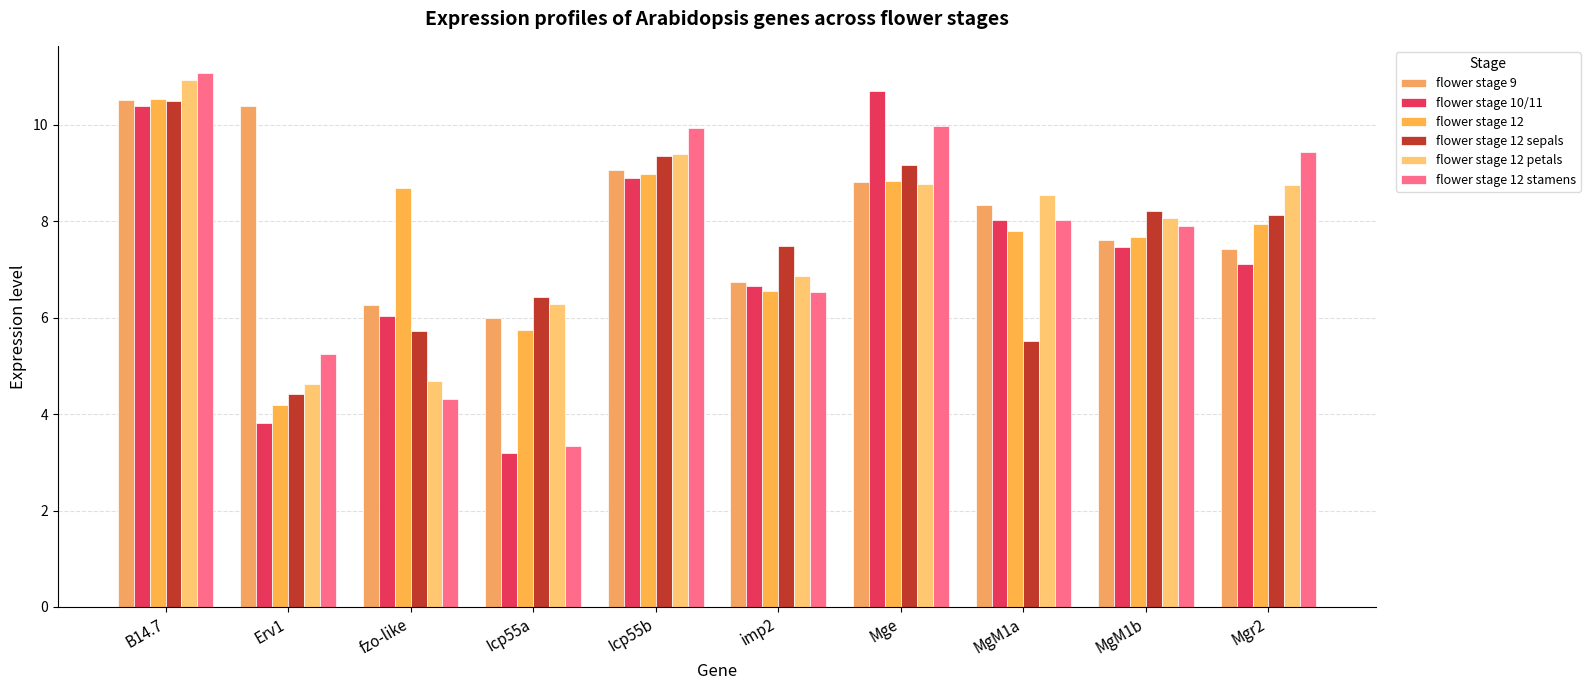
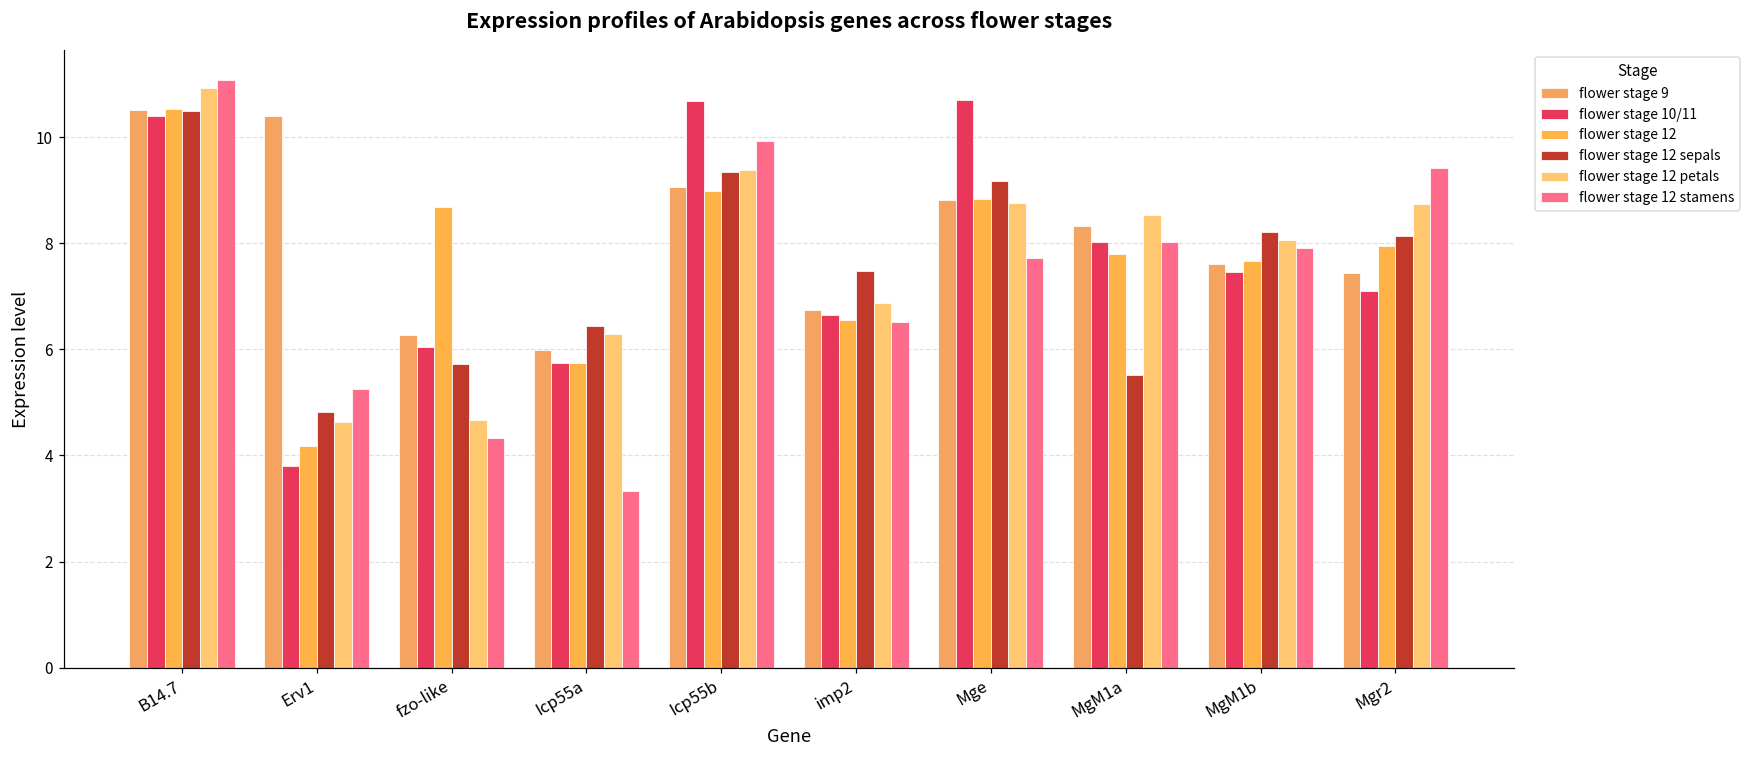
flower stage 12 sepals, Erv1: 4.4 -> 4.8
flower stage 10/11, Icp55a: 3.2 -> 5.7
flower stage 10/11, Icp55b: 8.9 -> 10.7
flower stage 12 stamens, Mge: 10.0 -> 7.7
